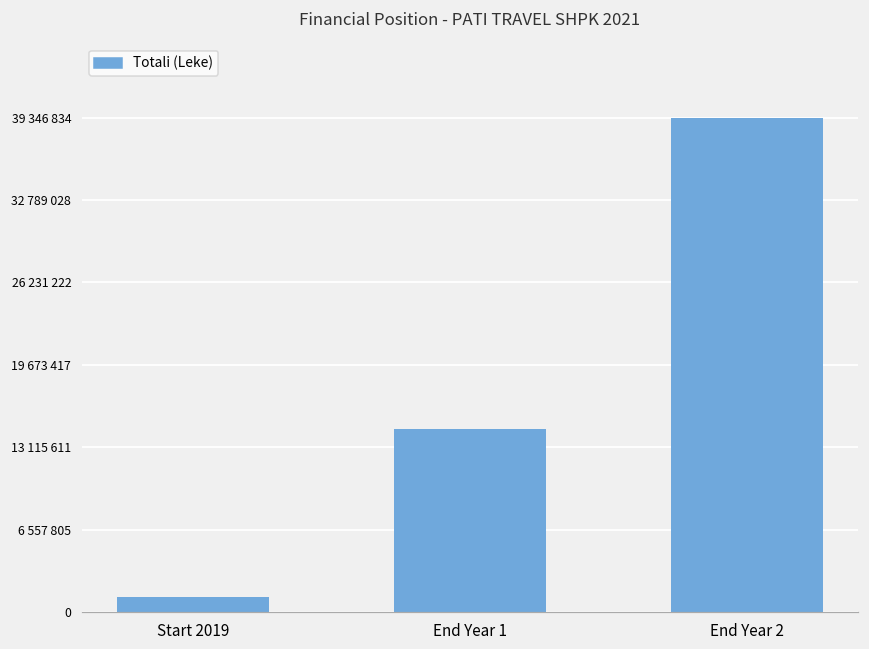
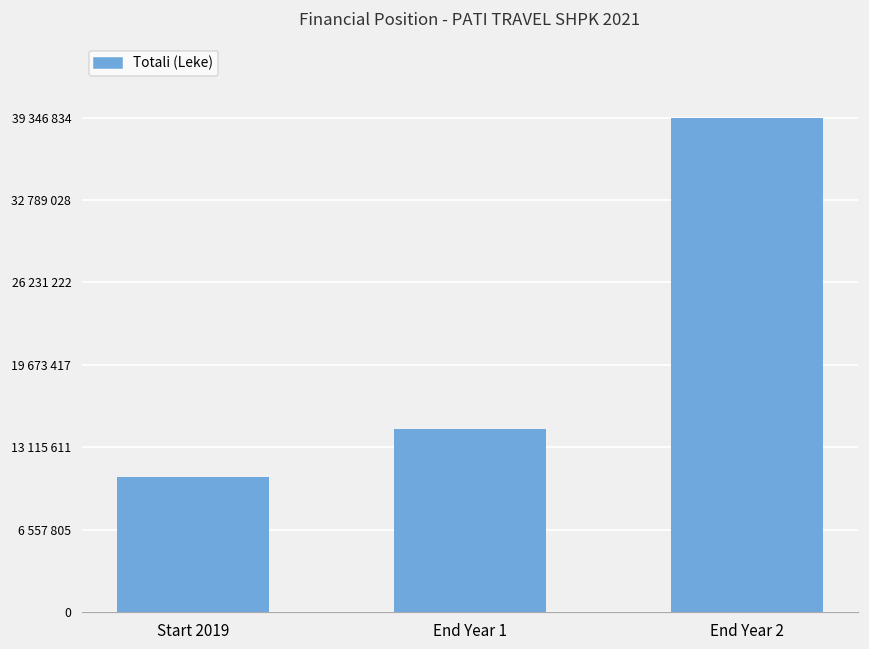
Start 2019: 1200000 -> 10800000
